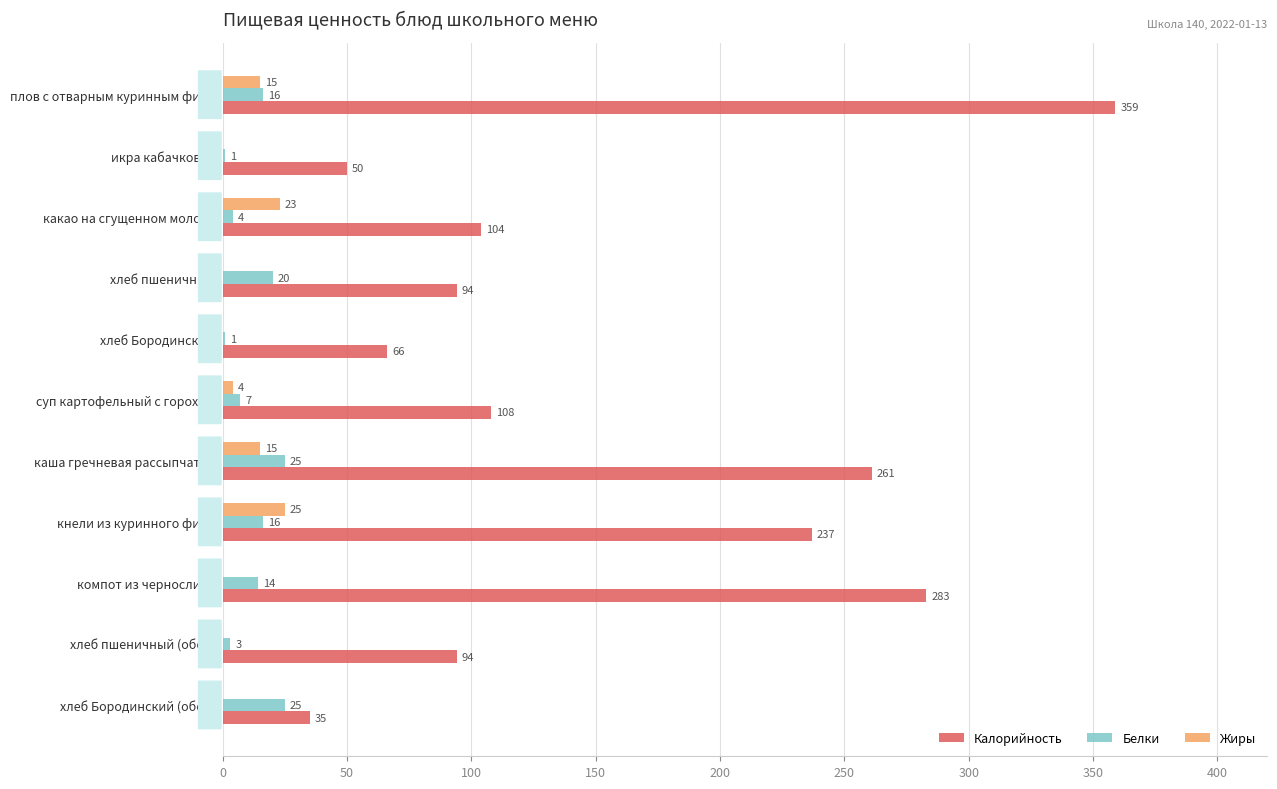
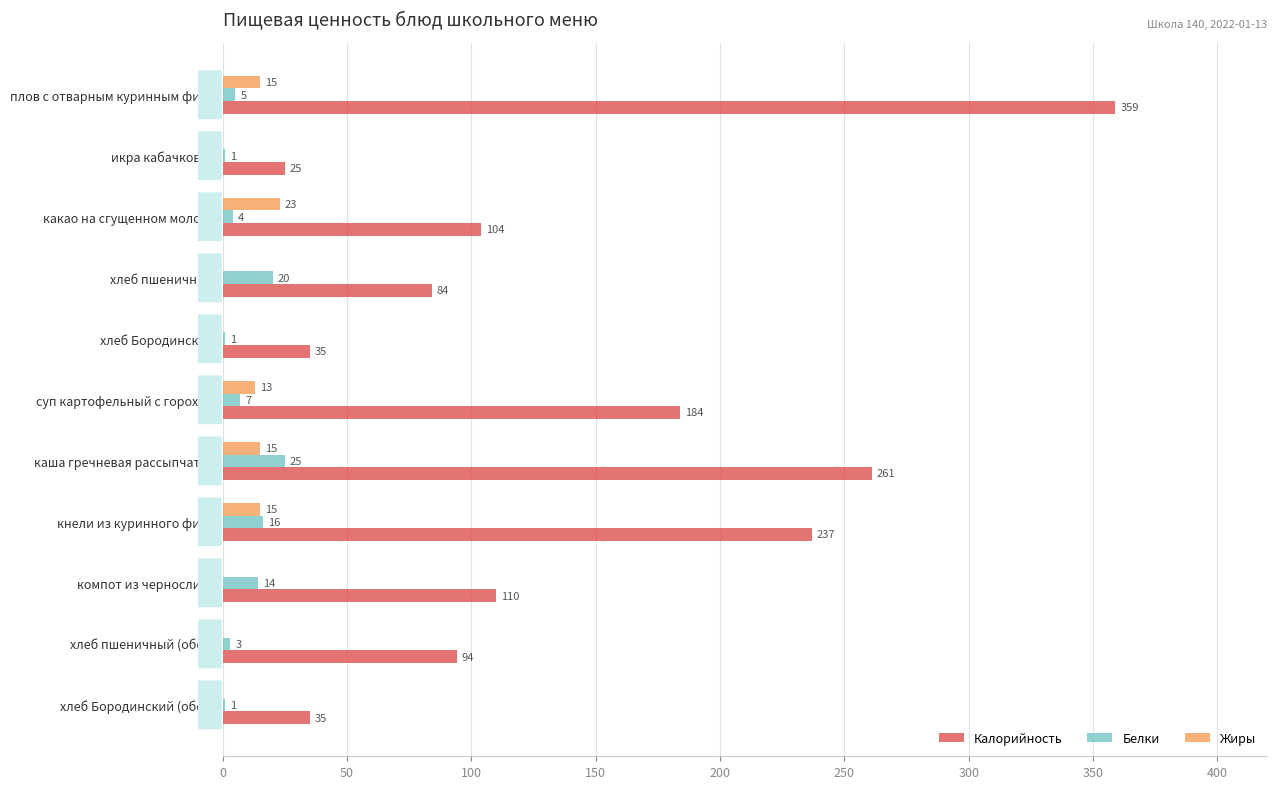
Белки, плов с отварным куринным филе: 16 -> 5
Калорийность, икра кабачковая: 50 -> 25
Калорийность, хлеб пшеничный: 94 -> 84
Калорийность, хлеб Бородинский: 66 -> 35
Жиры, суп картофельный с горохом: 4 -> 13
Калорийность, суп картофельный с горохом: 108 -> 184
Жиры, кнели из куринного филе: 25 -> 15
Калорийность, компот из чернослива: 283 -> 110
Белки, хлеб Бородинский (обед): 25 -> 1
